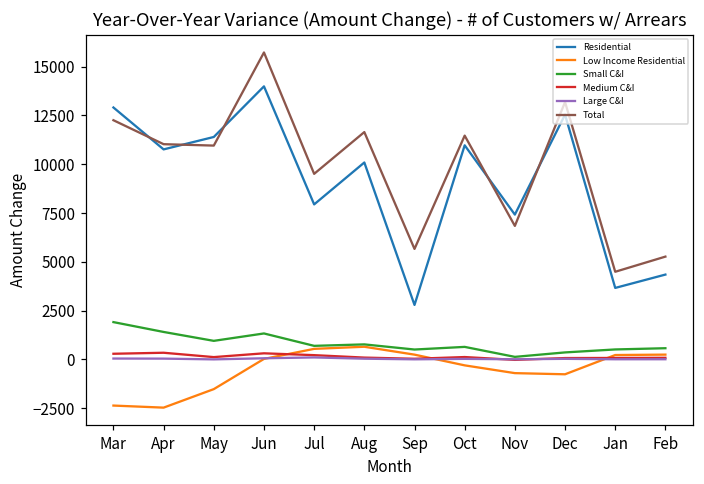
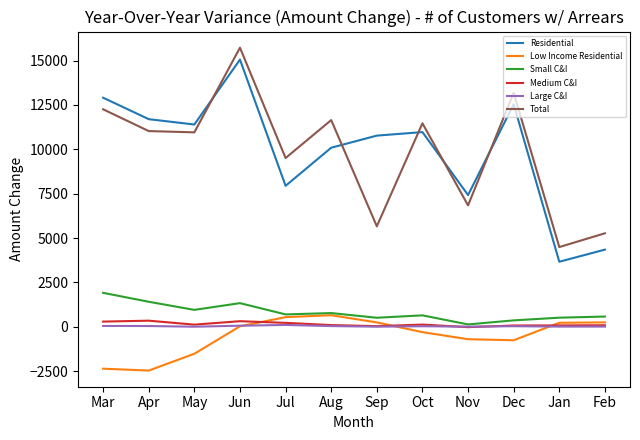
Residential, Apr: 10800 -> 11700
Residential, Jun: 14000 -> 15100
Residential, Sep: 2800 -> 10800
